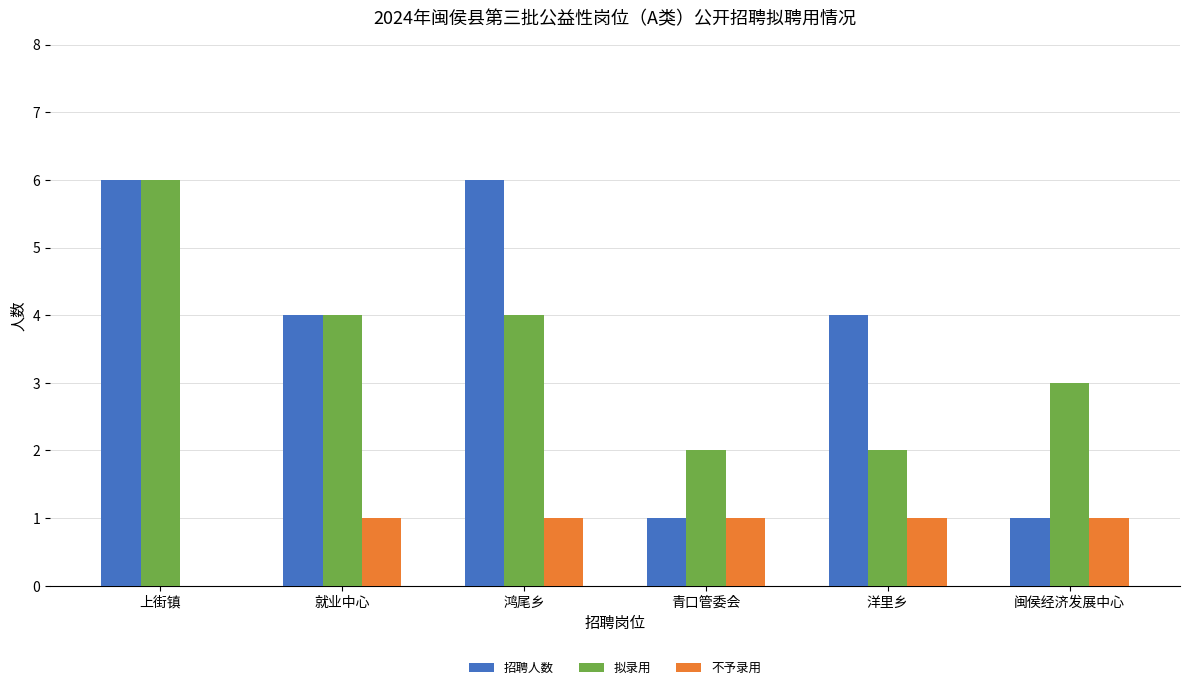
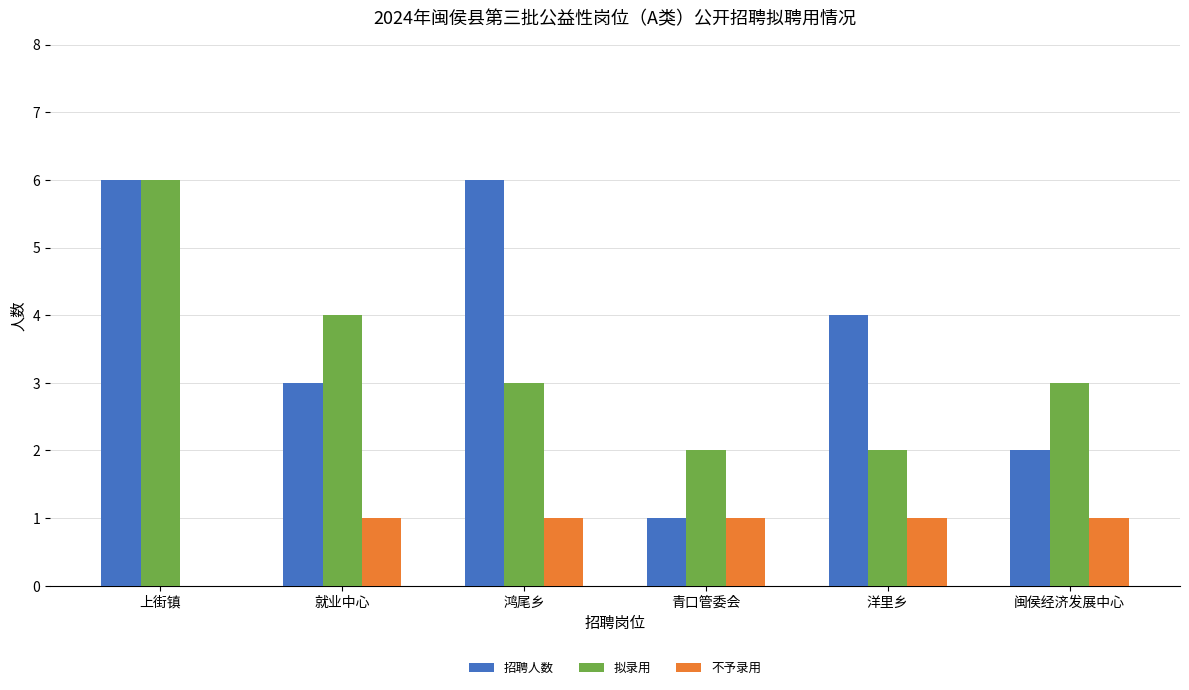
招聘人数, 就业中心: 4 -> 3
拟录用, 鸿尾乡: 4 -> 3
招聘人数, 闽侯经济发展中心: 1 -> 2
